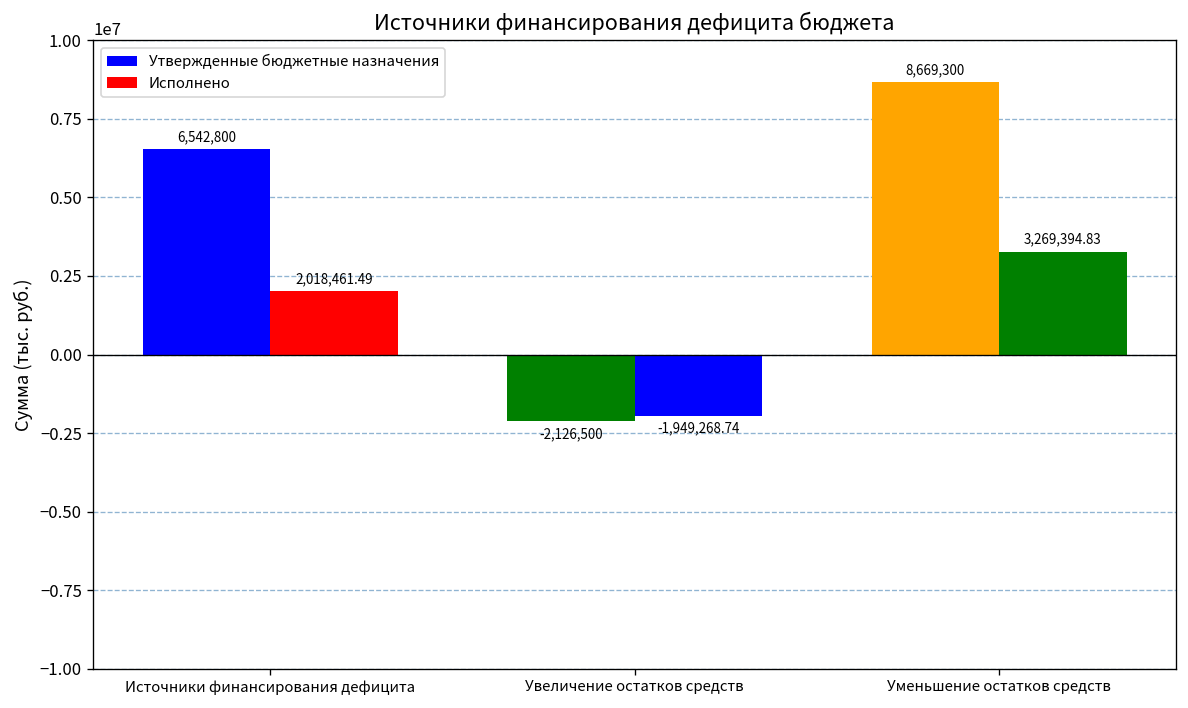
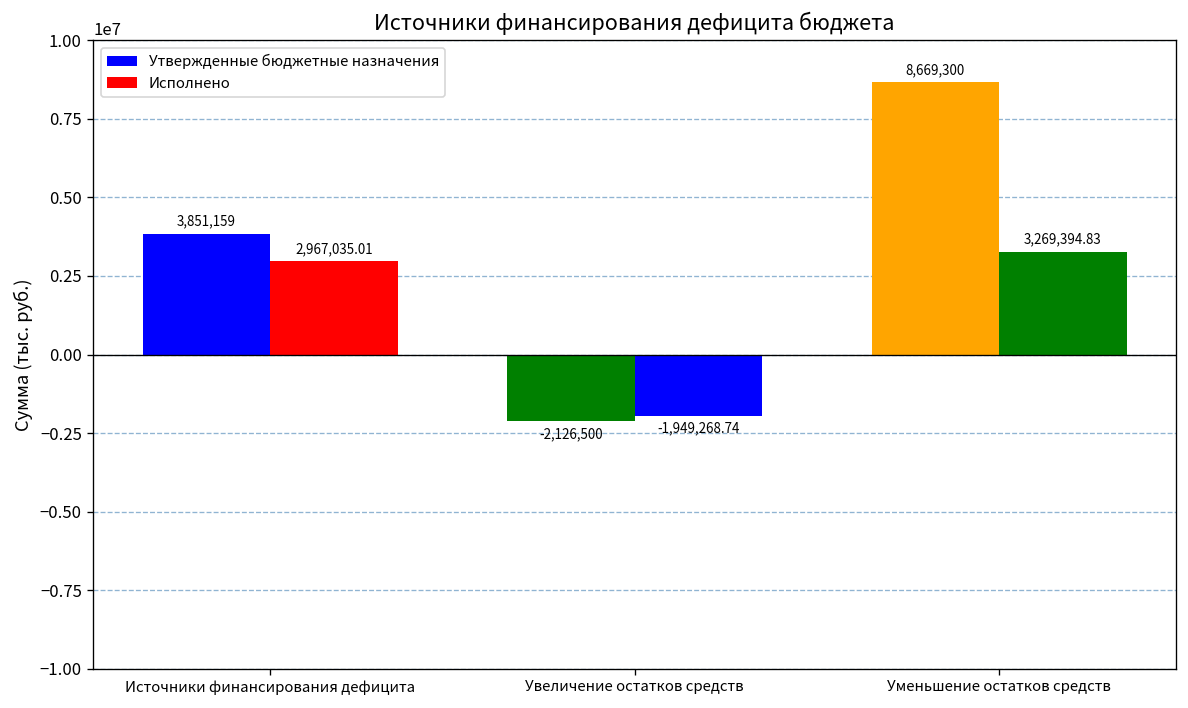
Утвержденные бюджетные назначения, Источники финансирования дефицита: 6,542,800 -> 3,851,159
Исполнено, Источники финансирования дефицита: 2,018,461.49 -> 2,967,035.01
